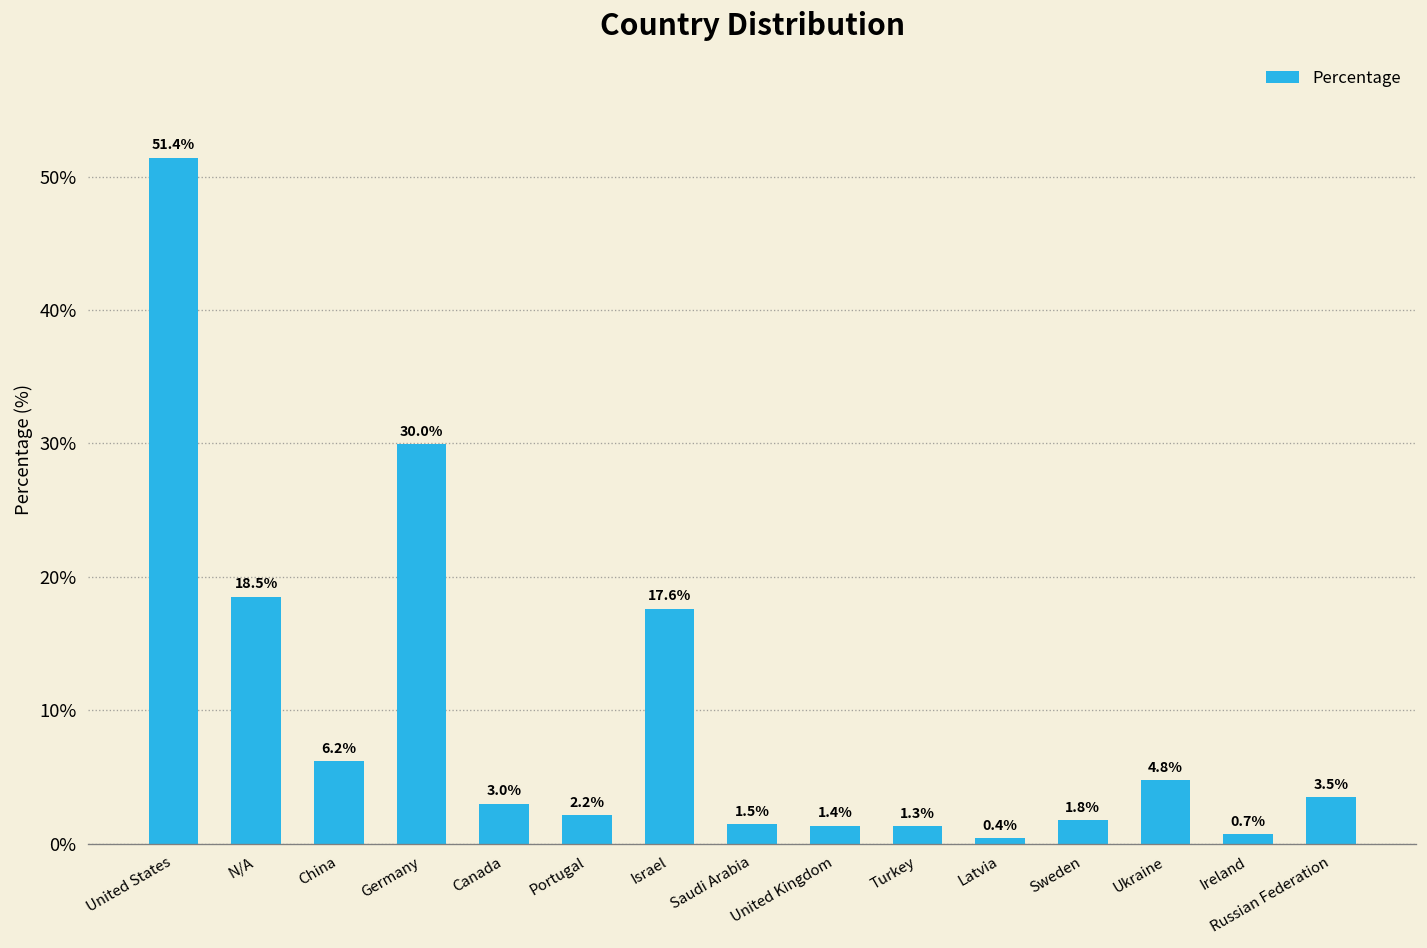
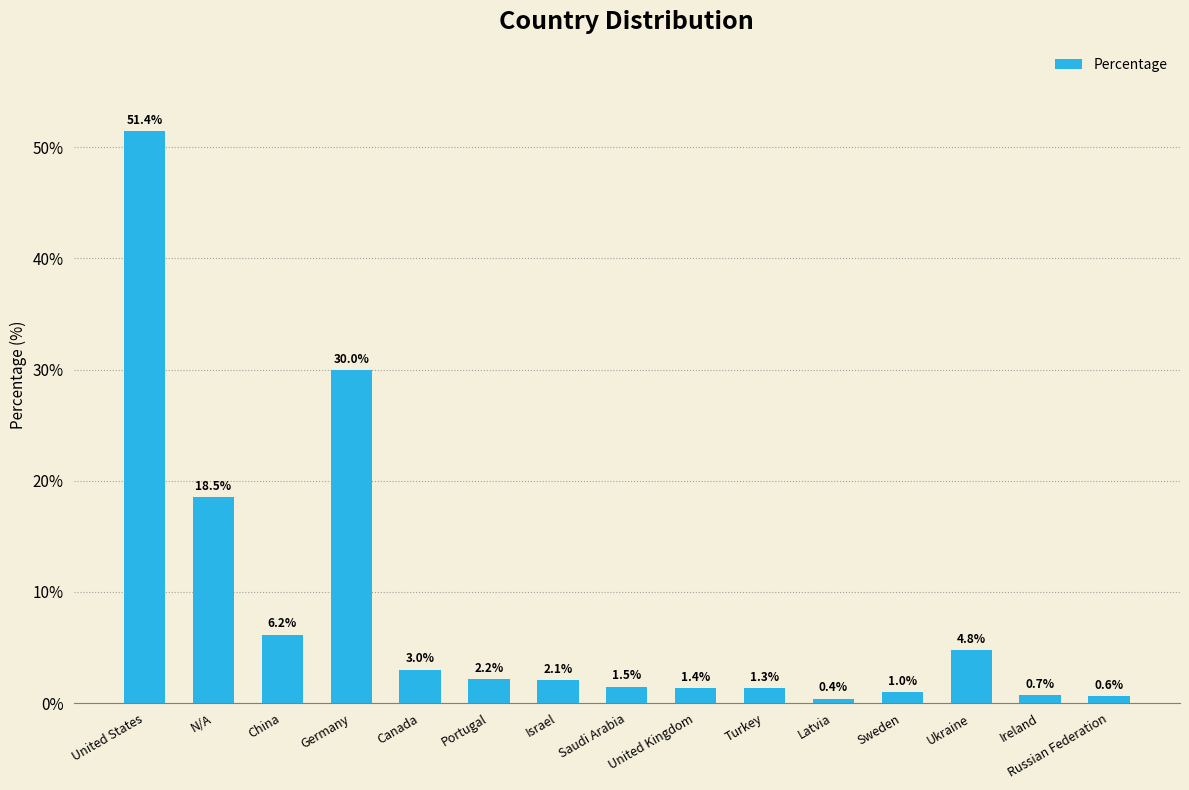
Israel: 17.6% -> 2.1%
Sweden: 1.8% -> 1.0%
Russian Federation: 3.5% -> 0.6%
